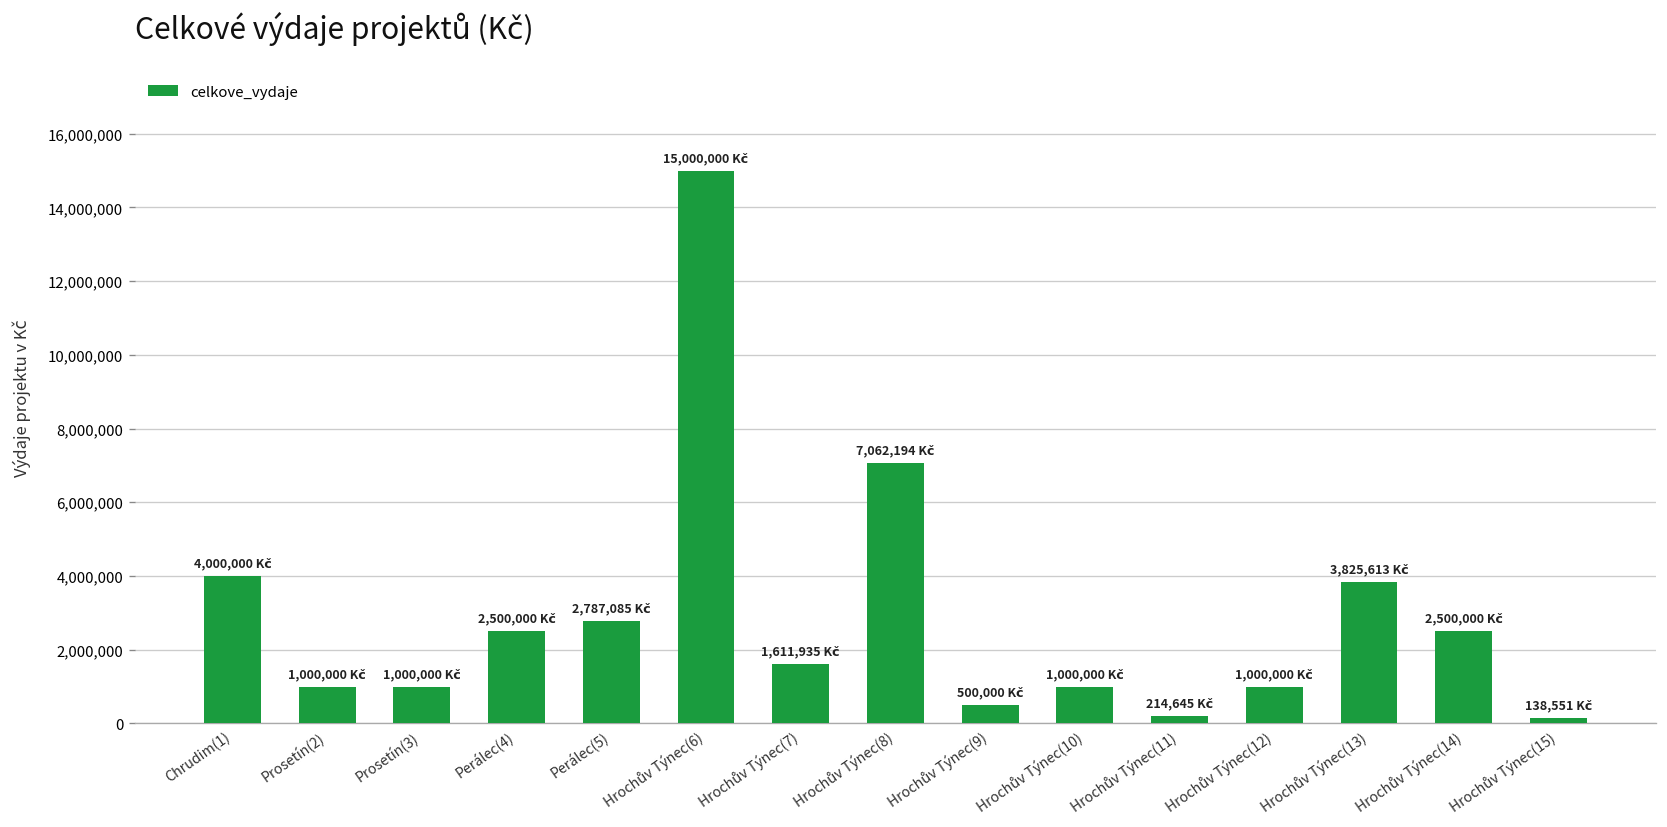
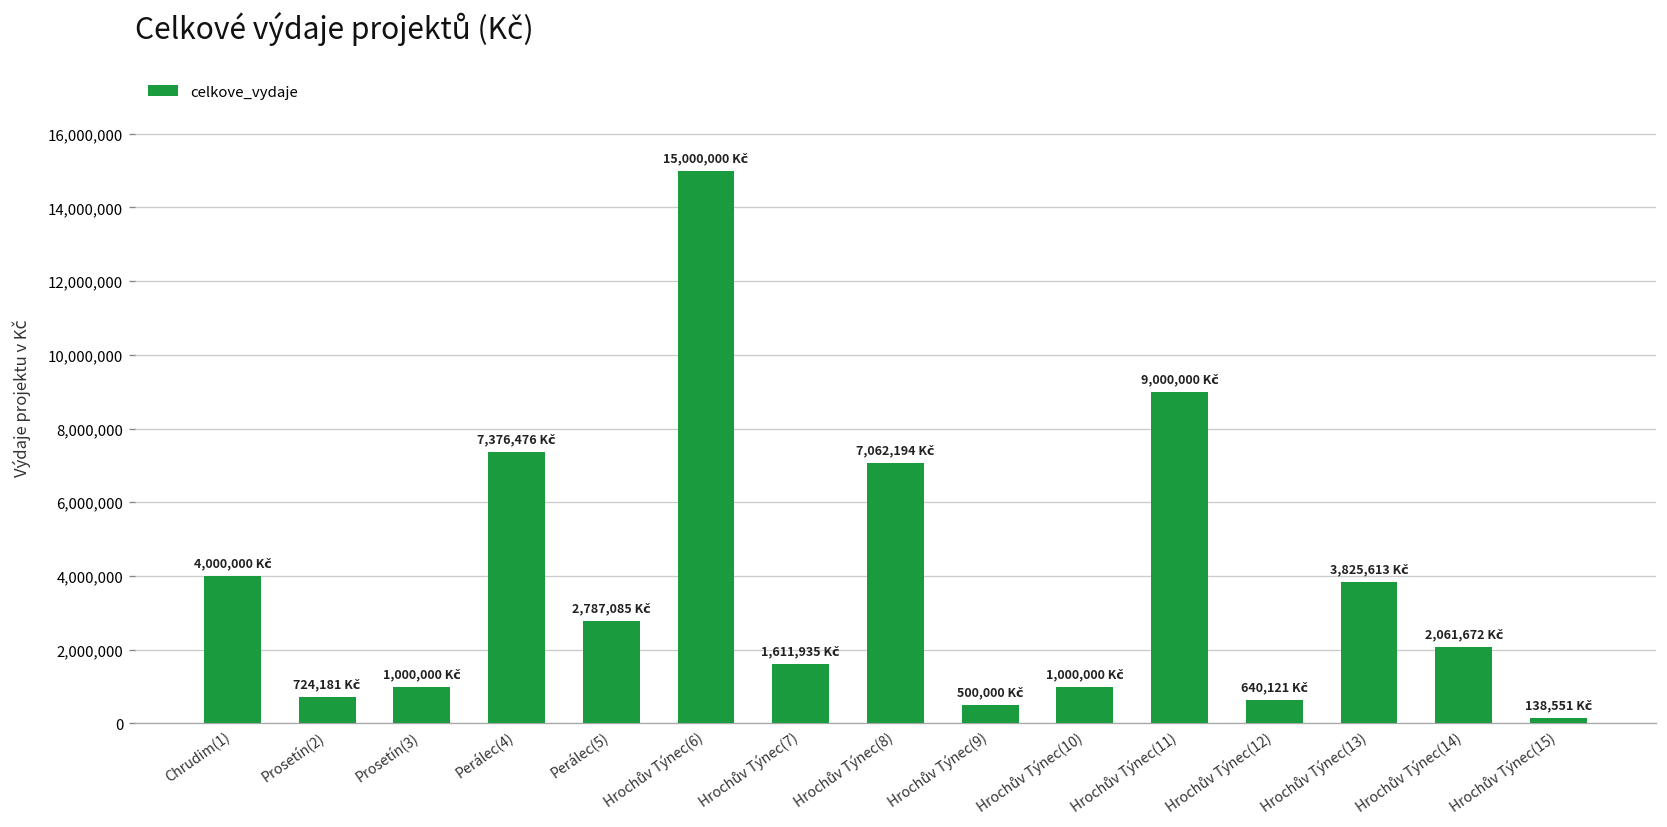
Prosetín(2): 1,000,000 -> 724,181
Perálec(4): 2,500,000 -> 7,376,476
Hrochův Týnec(11): 214,645 -> 9,000,000
Hrochův Týnec(12): 1,000,000 -> 640,121
Hrochův Týnec(14): 2,500,000 -> 2,061,672
